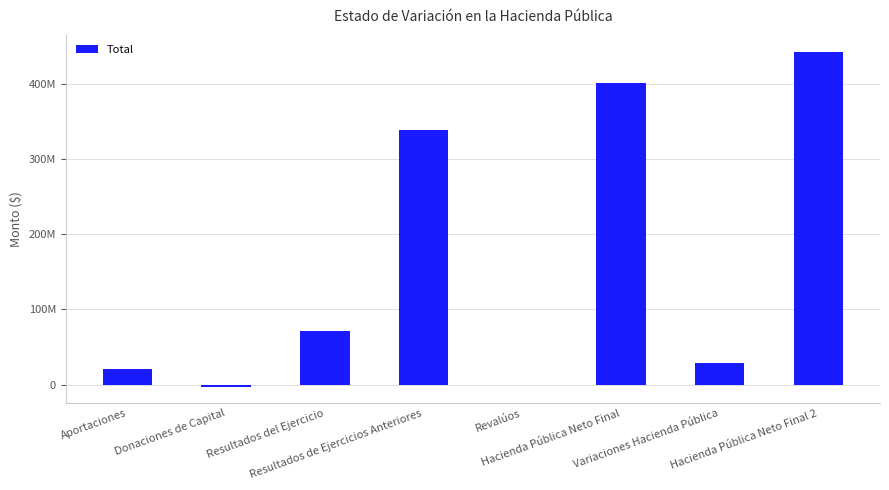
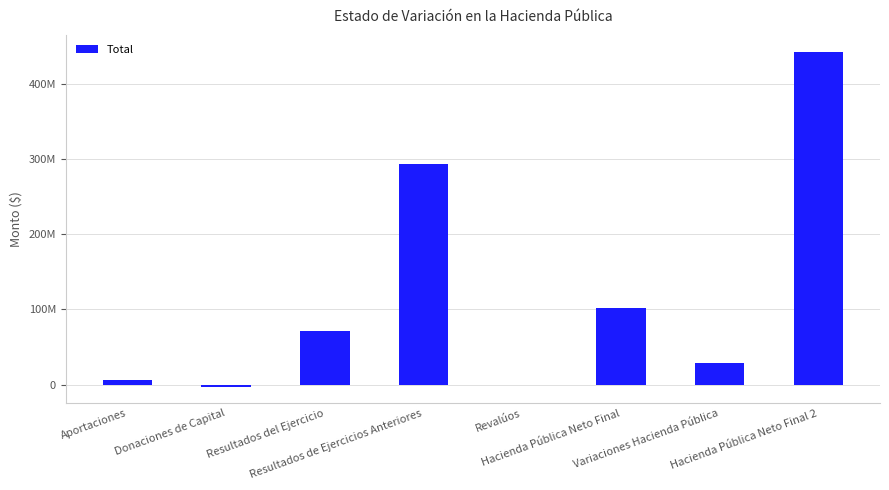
Aportaciones: 20000000 -> 10000000
Resultados de Ejercicios Anteriores: 340000000 -> 290000000
Hacienda Pública Neto Final: 400000000 -> 100000000
